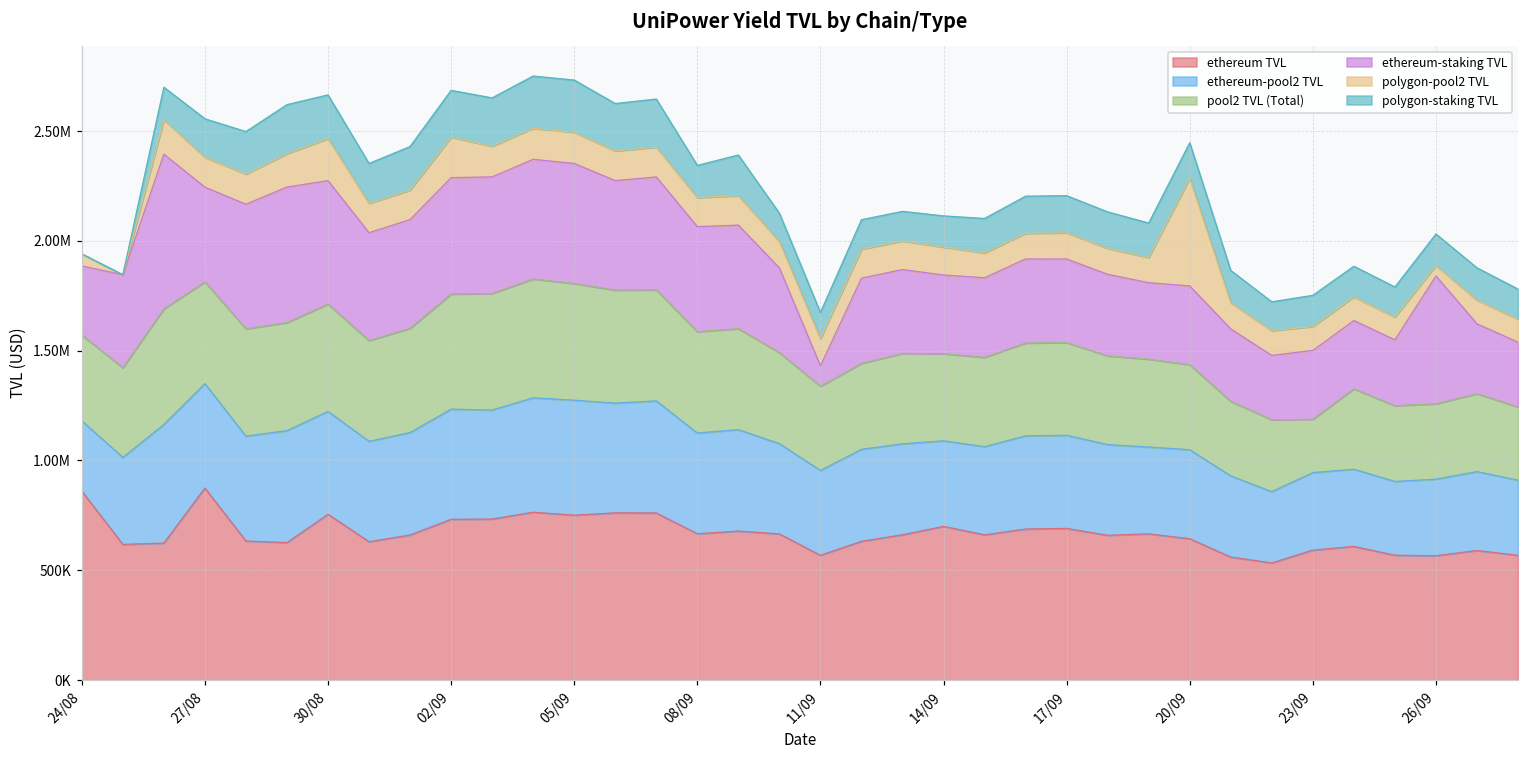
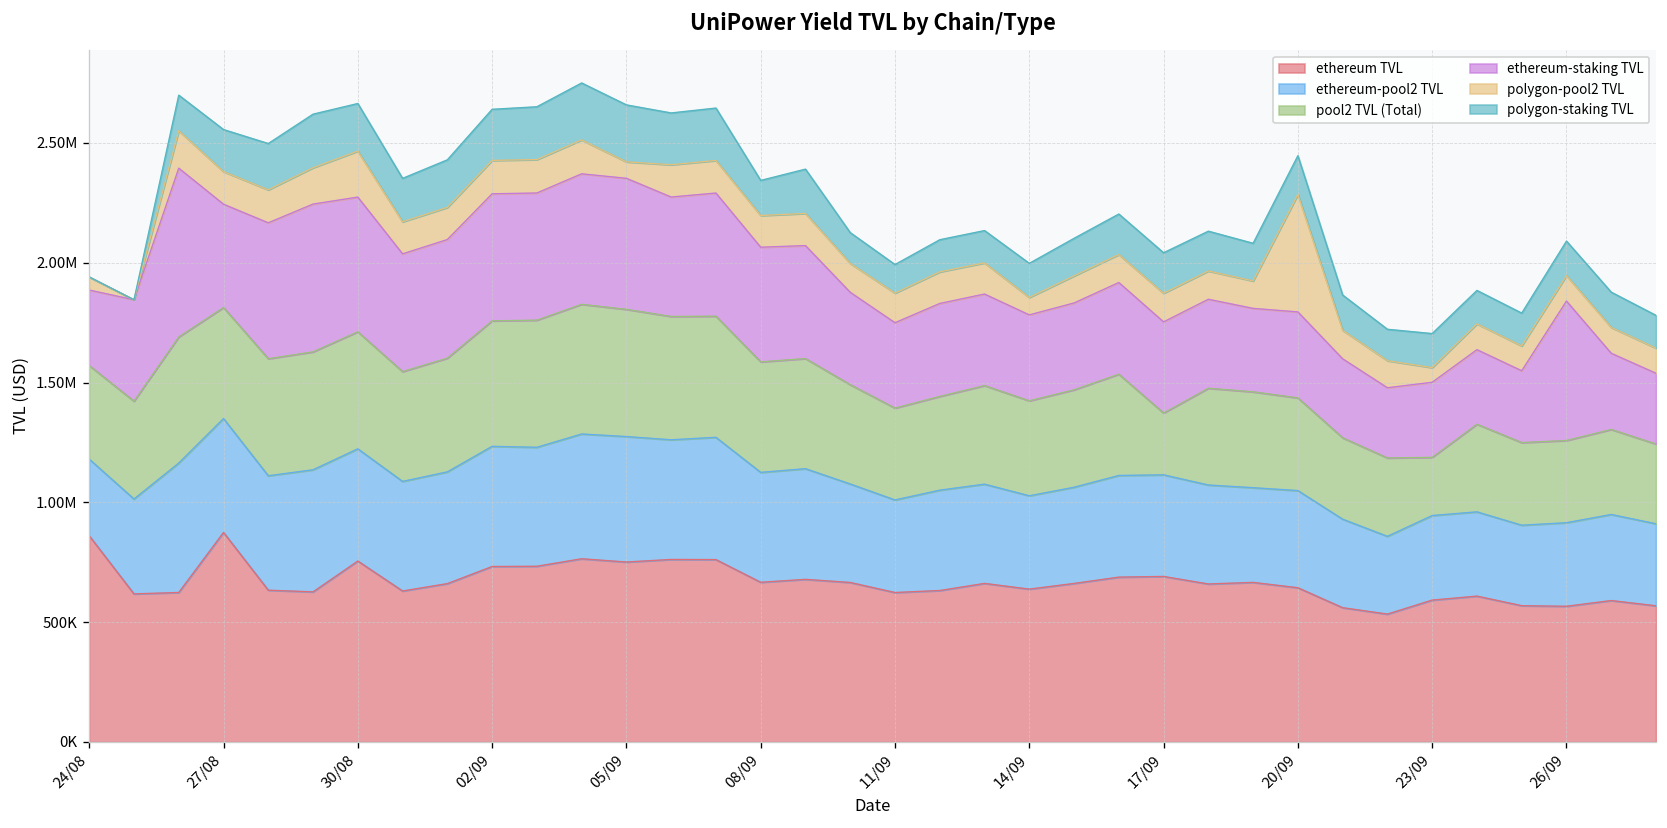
polygon-pool2 TVL, 02/09: 180000 -> 140000
polygon-pool2 TVL, 05/09: 140000 -> 70000
ethereum TVL, 11/09: 570000 -> 620000
ethereum-staking TVL, 11/09: 90000 -> 360000
ethereum TVL, 14/09: 700000 -> 640000
polygon-pool2 TVL, 14/09: 130000 -> 70000
pool2 TVL (Total), 17/09: 420000 -> 260000
polygon-pool2 TVL, 23/09: 110000 -> 60000
polygon-pool2 TVL, 26/09: 50000 -> 110000
